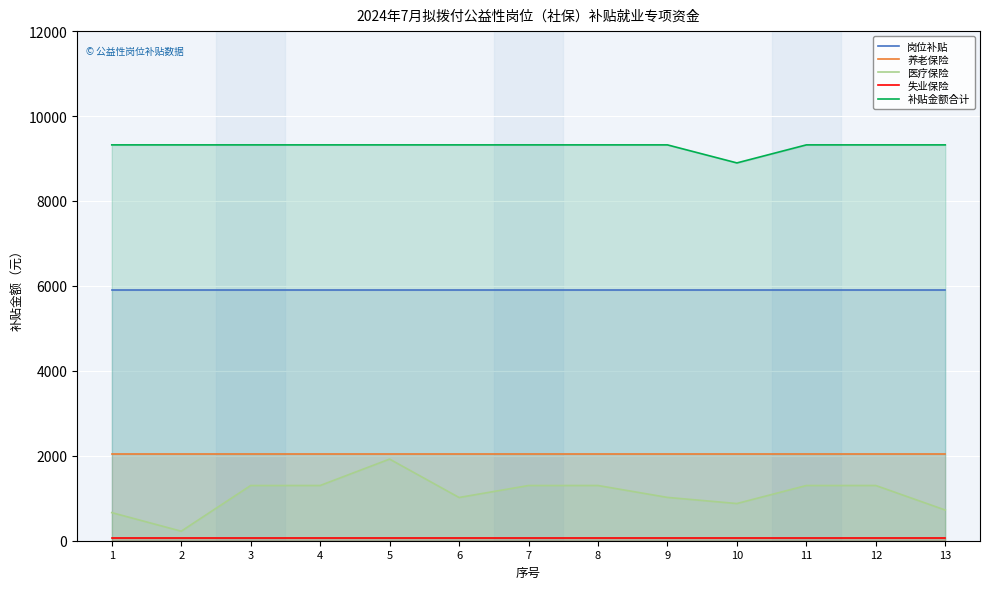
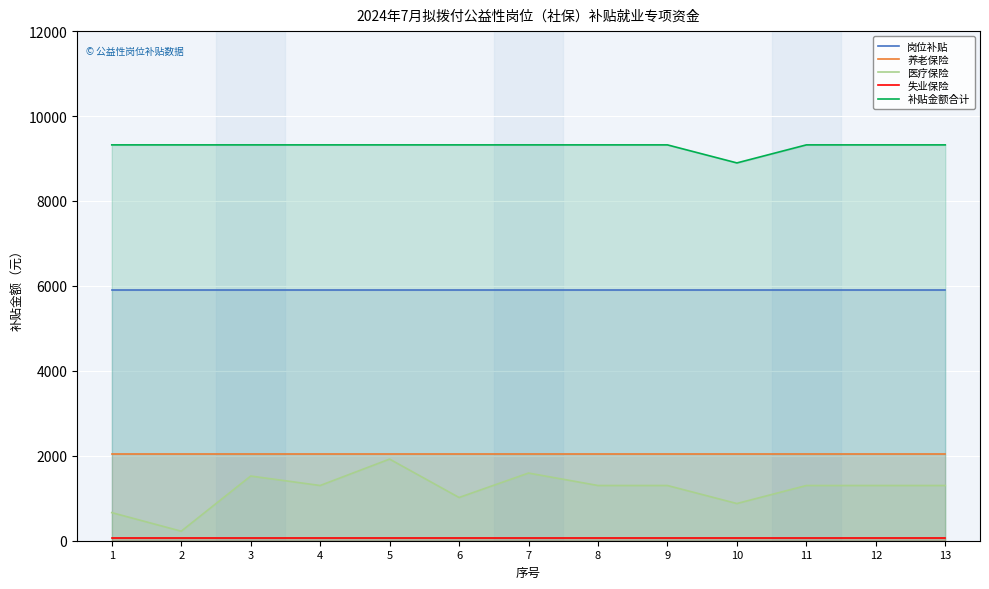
医疗保险, 3: 1300 -> 1500
医疗保险, 7: 1300 -> 1600
医疗保险, 9: 1000 -> 1300
医疗保险, 13: 700 -> 1300
